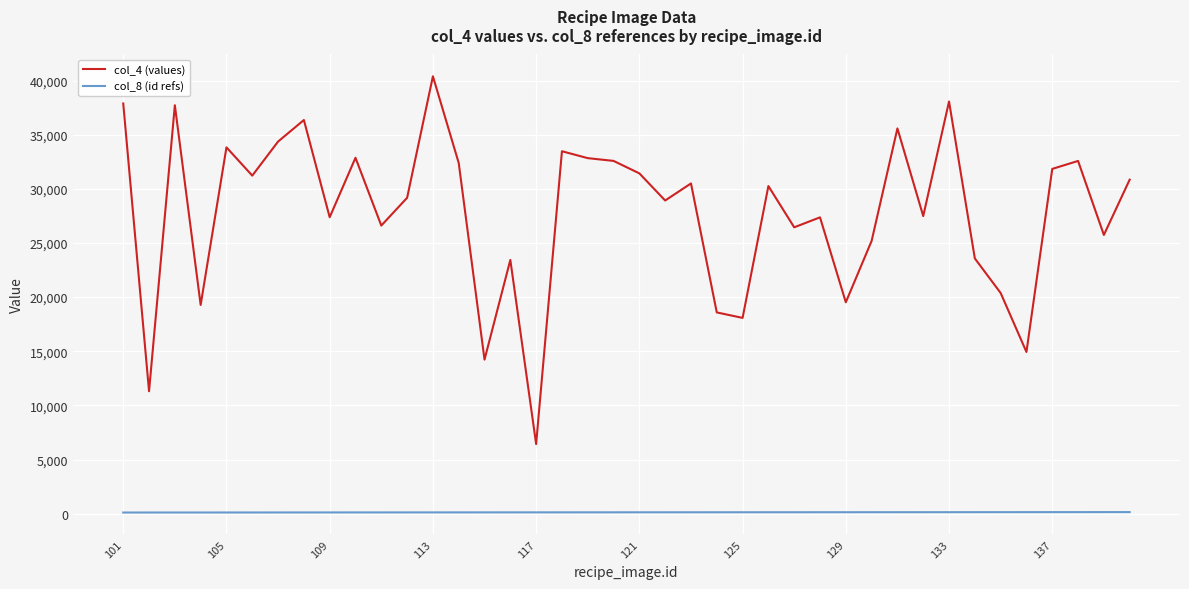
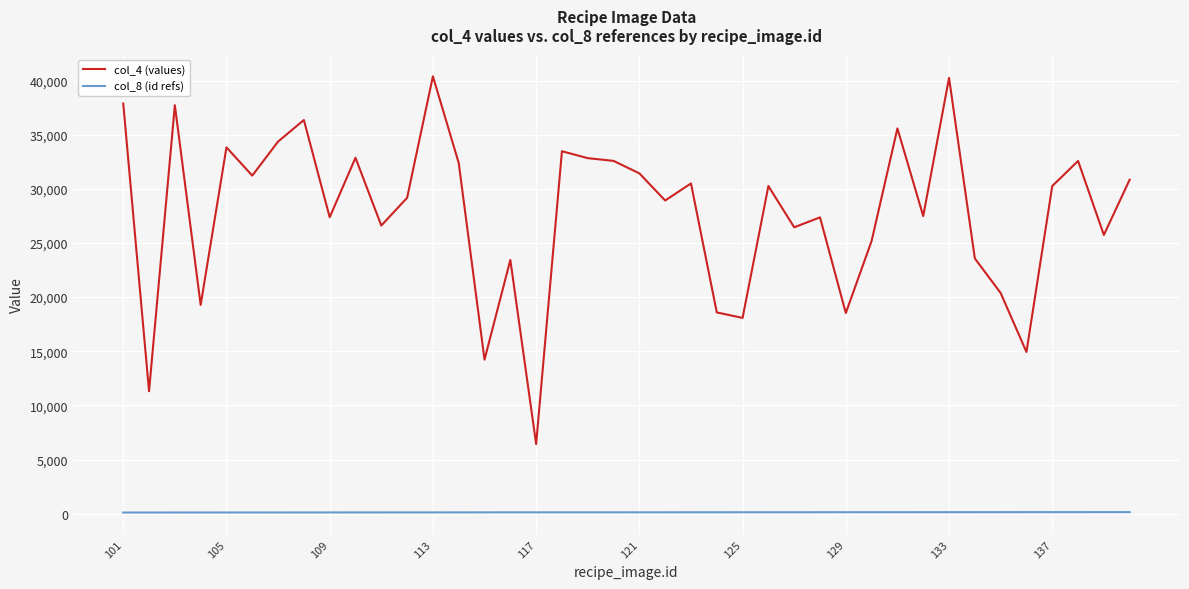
col_4 (values), 129: 19,500 -> 18,500
col_4 (values), 133: 38,100 -> 40,300
col_4 (values), 137: 31,800 -> 30,300
